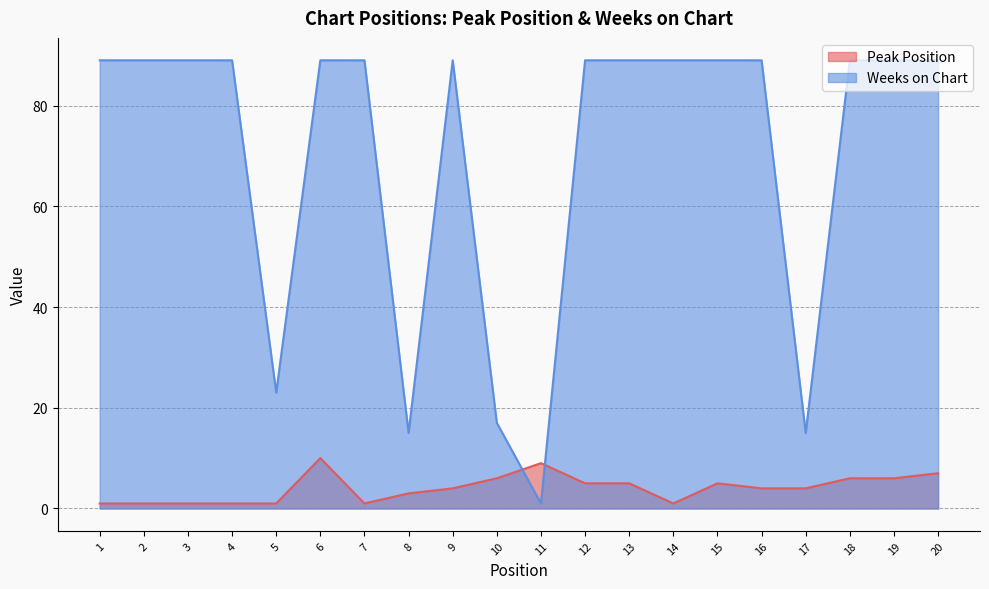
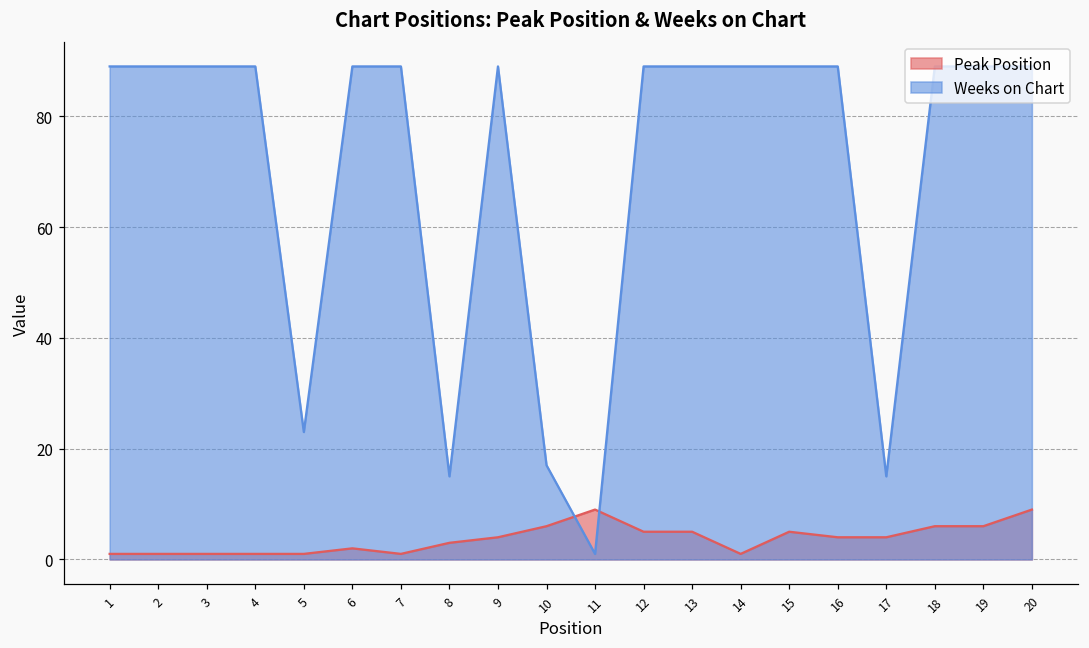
Peak Position, 6: 10 -> 2
Peak Position, 20: 7 -> 9
